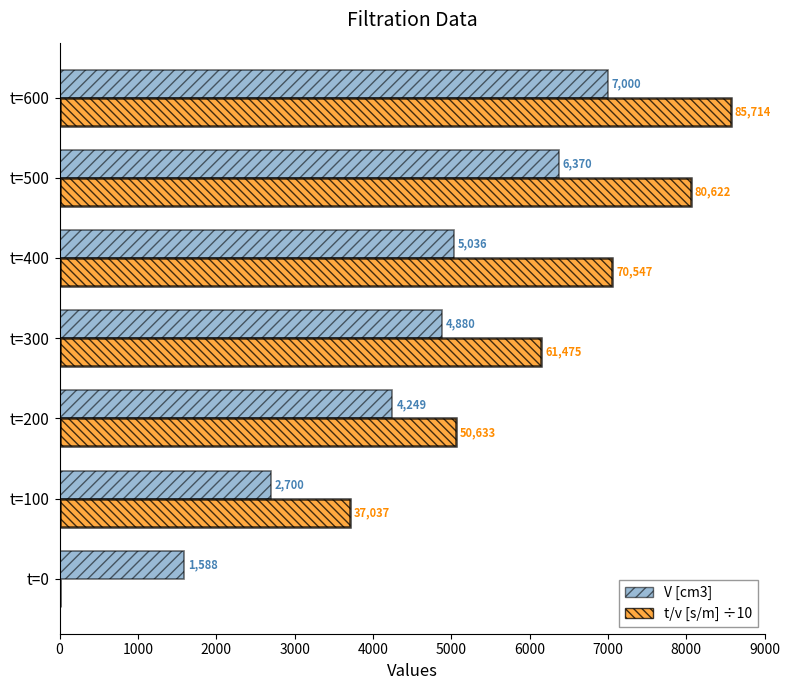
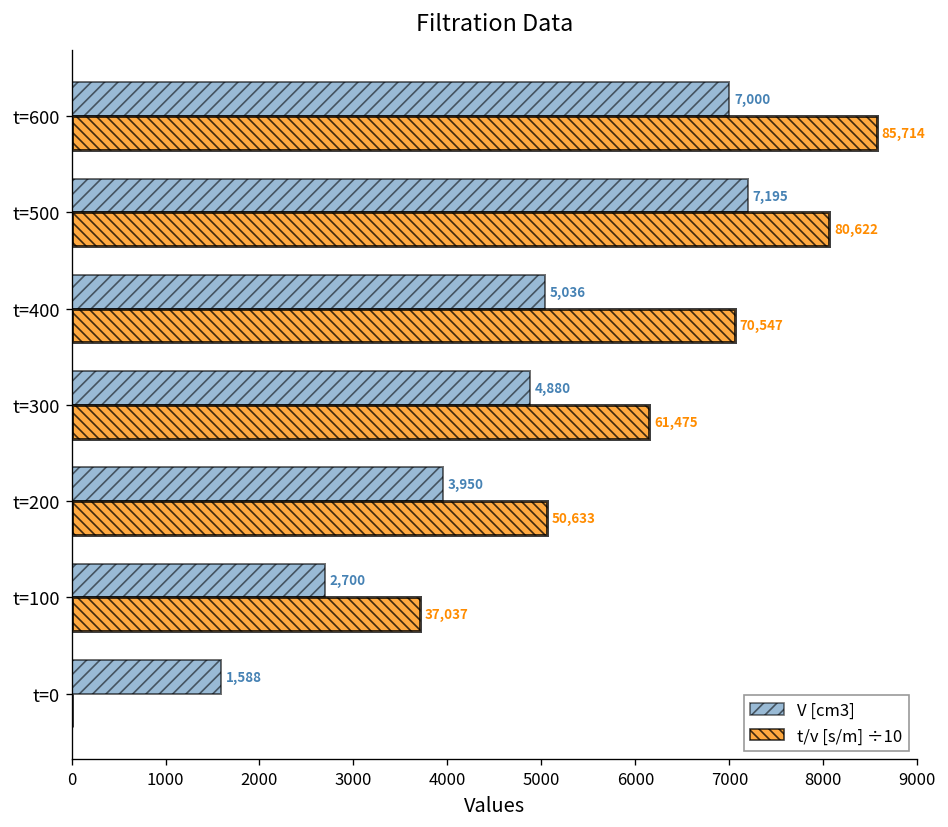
V [cm3], t=500: 6,370 -> 7,195
V [cm3], t=200: 4,249 -> 3,950
